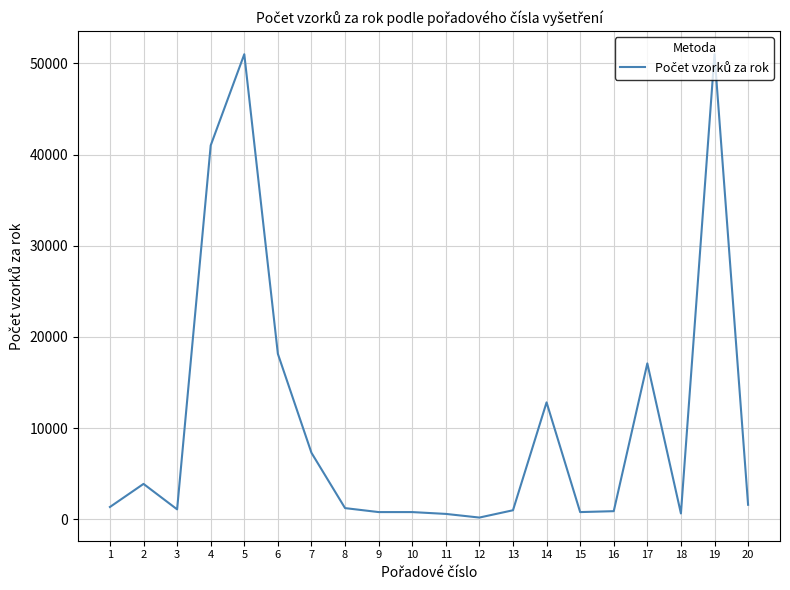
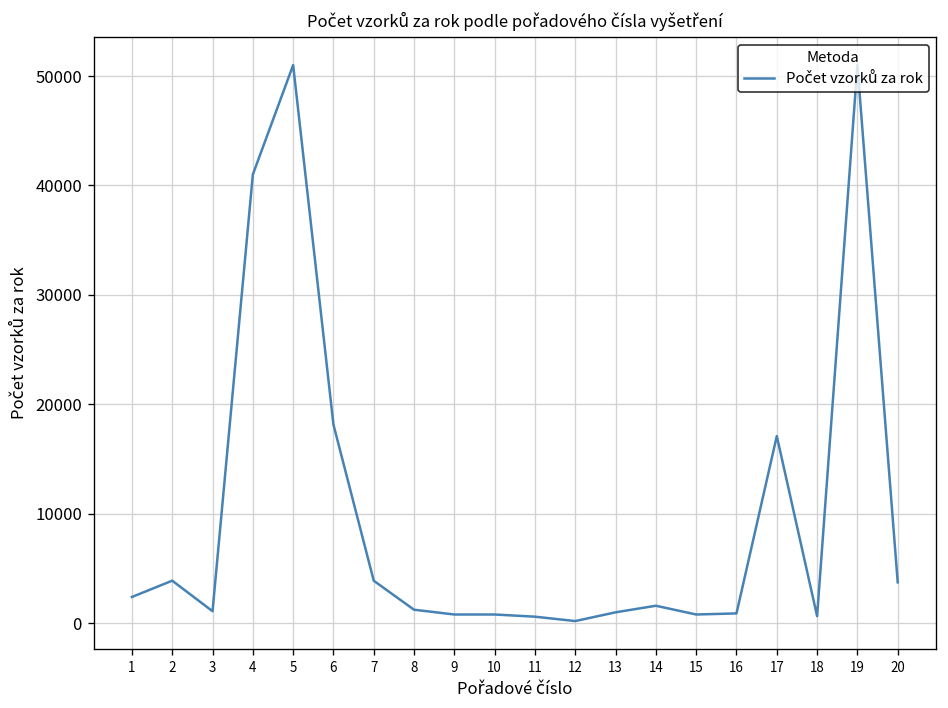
1: 1000 -> 2000
7: 7000 -> 4000
14: 13000 -> 2000
20: 2000 -> 4000
